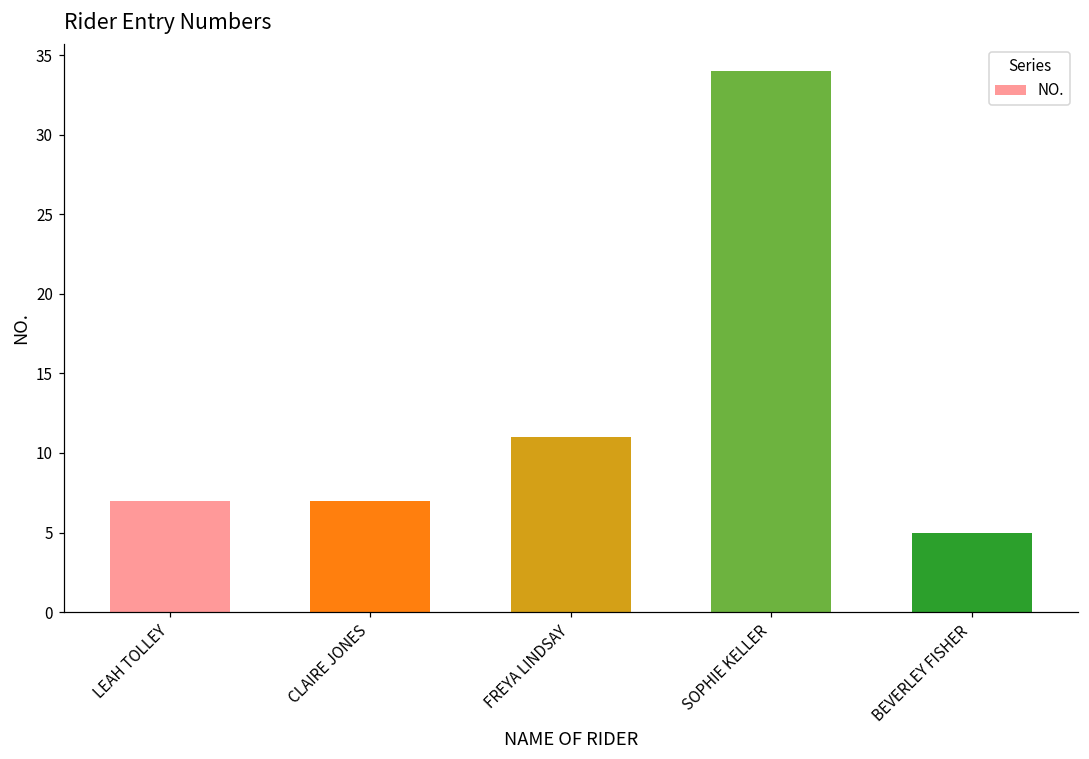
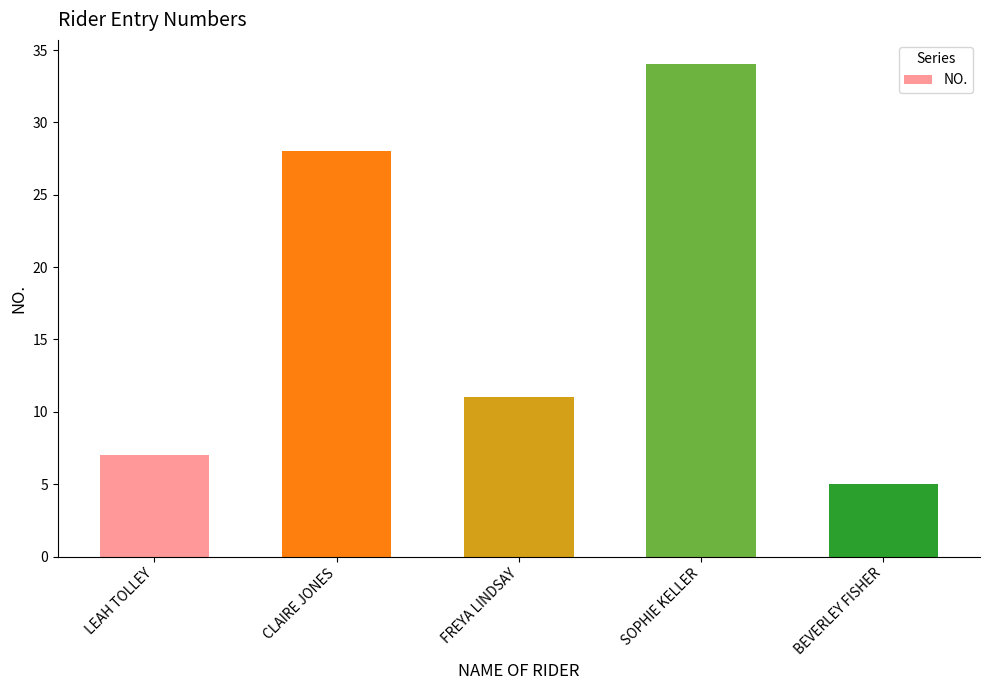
CLAIRE JONES: 7 -> 28
